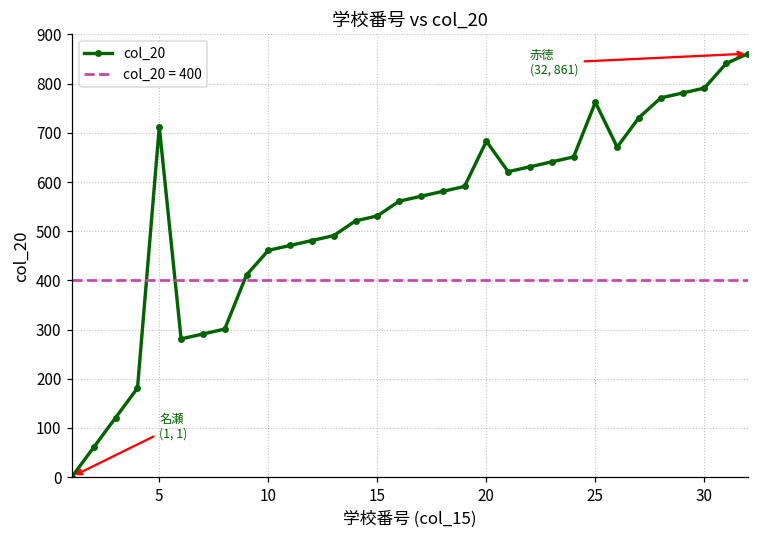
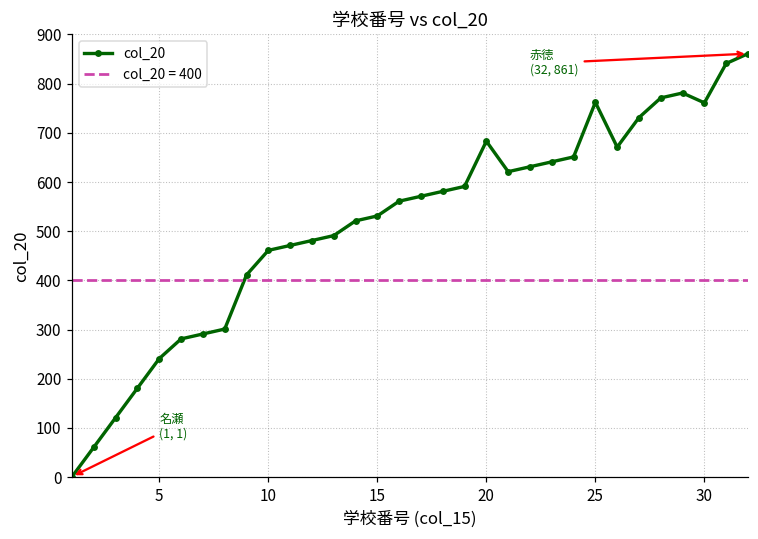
5: 710 -> 240
30: 790 -> 760
